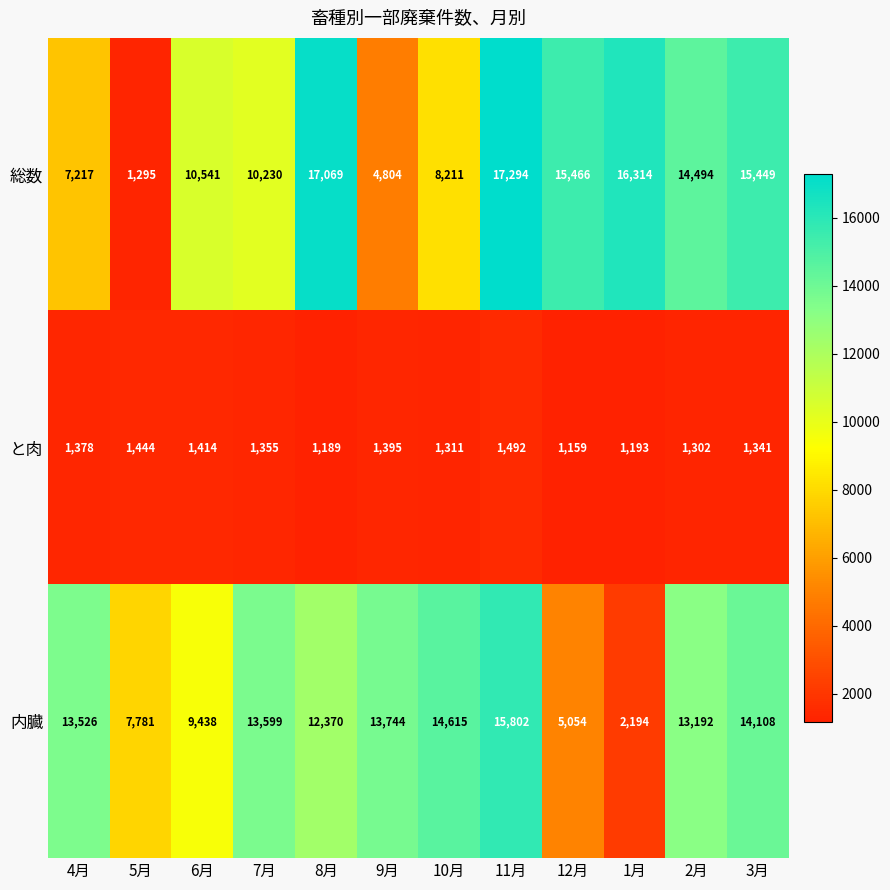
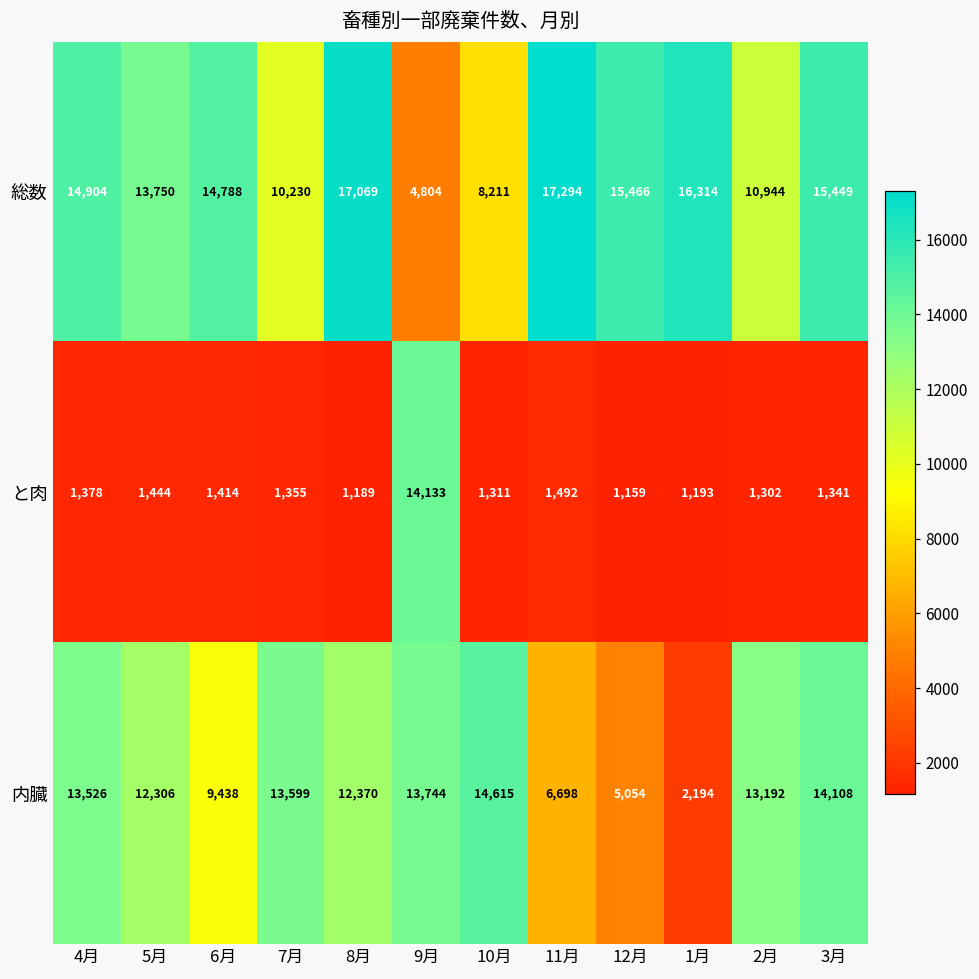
総数, 4月: 7,217 -> 14,904
総数, 5月: 1,295 -> 13,750
総数, 6月: 10,541 -> 14,788
総数, 2月: 14,494 -> 10,944
と肉, 9月: 1,395 -> 14,133
内臓, 5月: 7,781 -> 12,306
内臓, 11月: 15,802 -> 6,698
